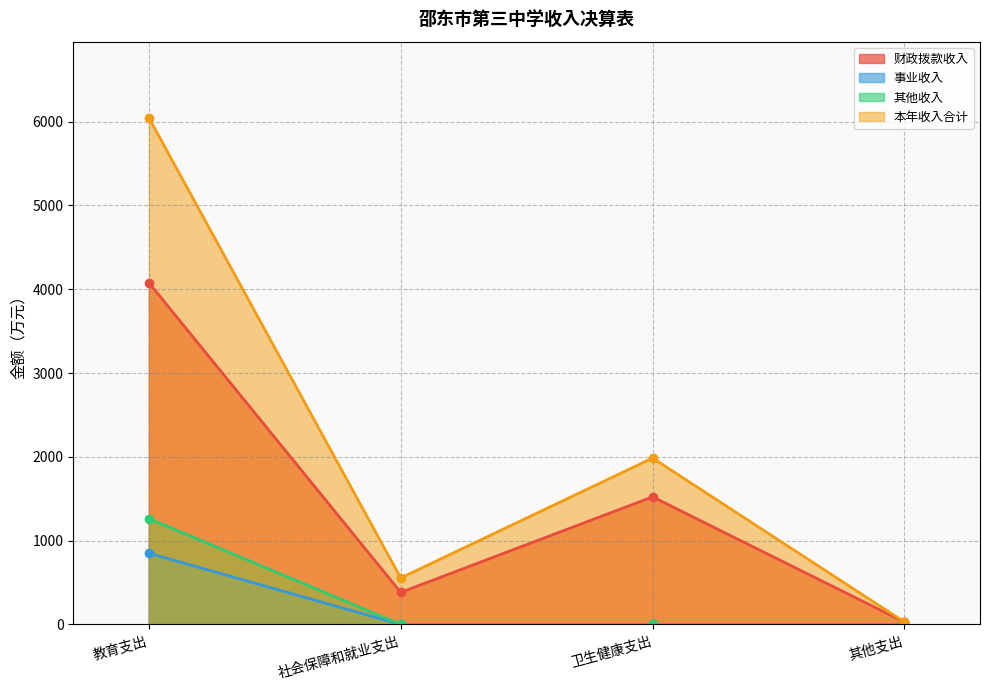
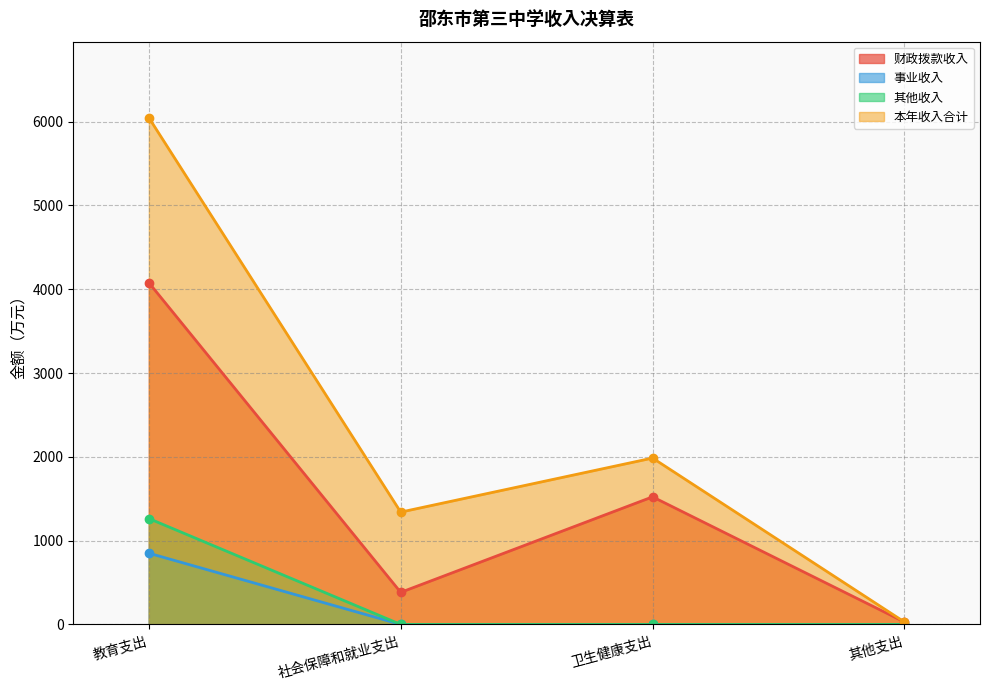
本年收入合计, 社会保障和就业支出: 600 -> 1300
